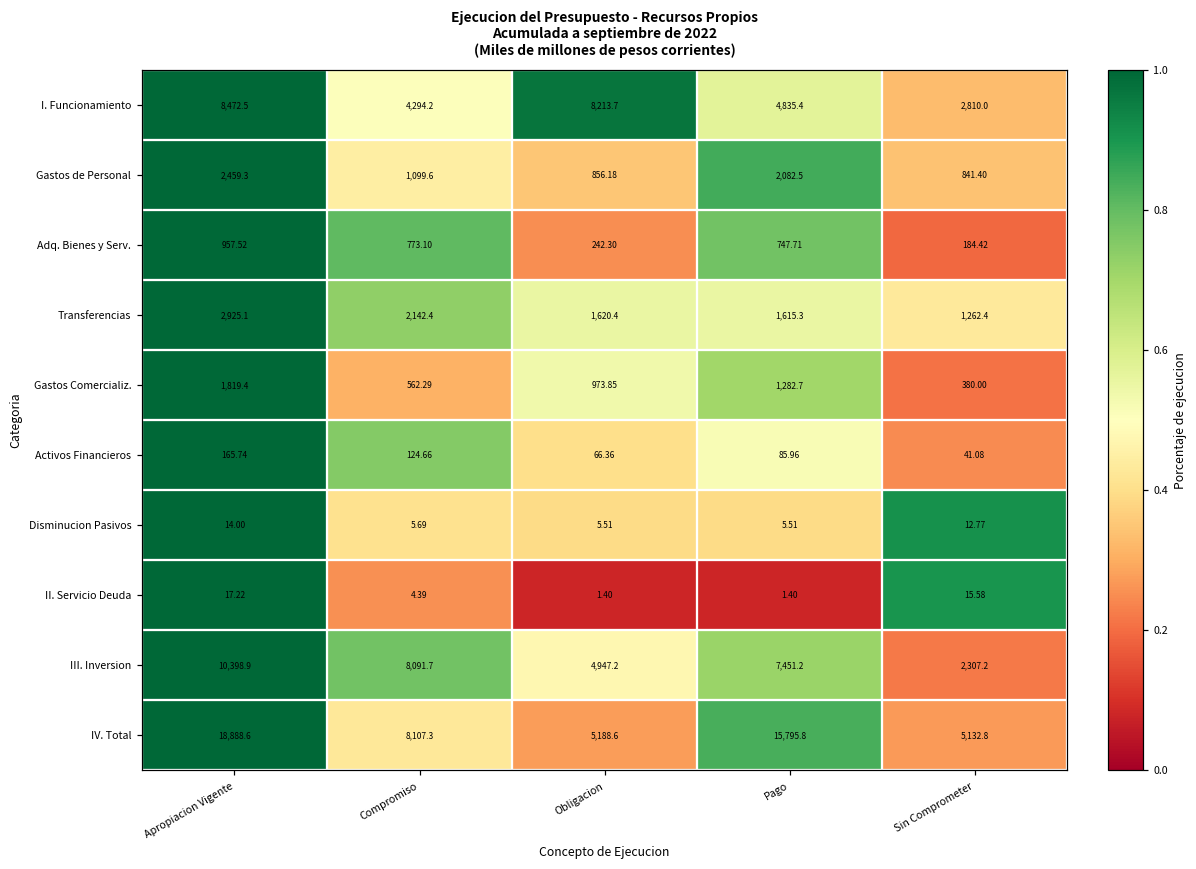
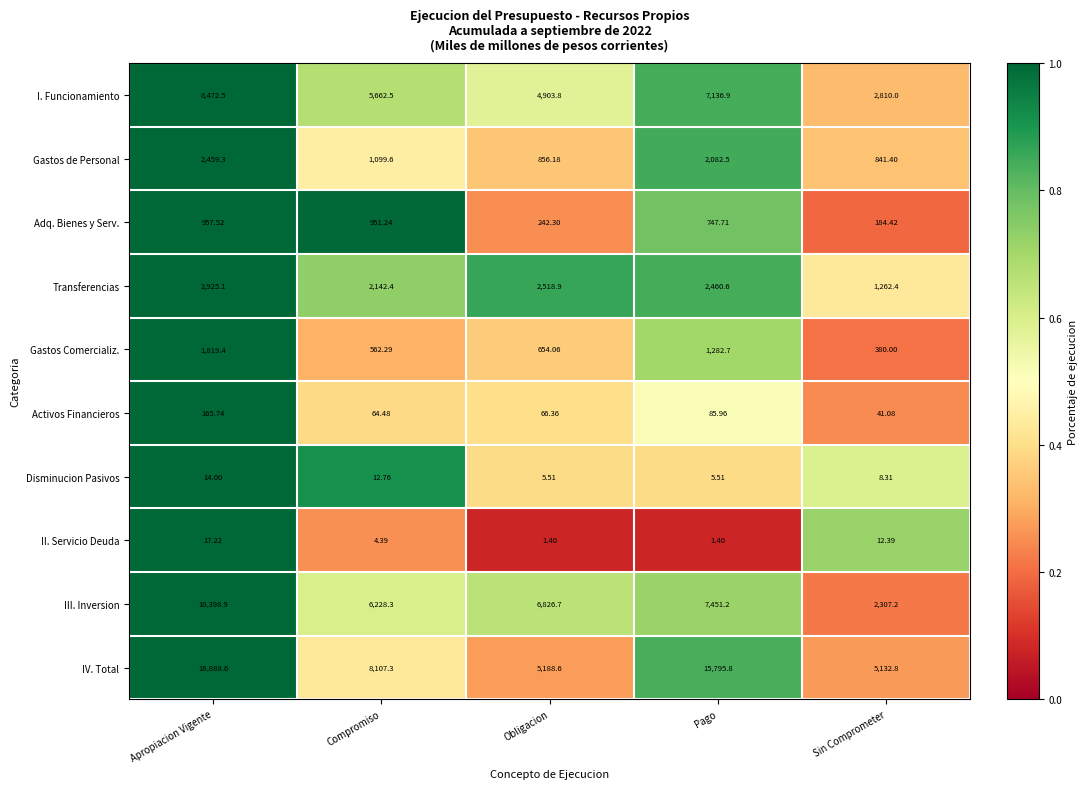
I. Funcionamiento, Compromiso: 4,294.2 -> 5,662.5
I. Funcionamiento, Obligacion: 8,213.7 -> 4,903.8
I. Funcionamiento, Pago: 4,835.4 -> 7,136.9
Adq. Bienes y Serv., Compromiso: 773.10 -> 951.24
Transferencias, Obligacion: 1,620.4 -> 2,518.9
Transferencias, Pago: 1,615.3 -> 2,460.6
Gastos Comercializ., Obligacion: 973.85 -> 654.06
Activos Financieros, Compromiso: 124.66 -> 64.48
Disminucion Pasivos, Compromiso: 5.69 -> 12.76
Disminucion Pasivos, Sin Comprometer: 12.77 -> 8.31
II. Servicio Deuda, Sin Comprometer: 15.58 -> 12.39
III. Inversion, Compromiso: 8,091.7 -> 6,228.3
III. Inversion, Obligacion: 4,947.2 -> 6,826.7
